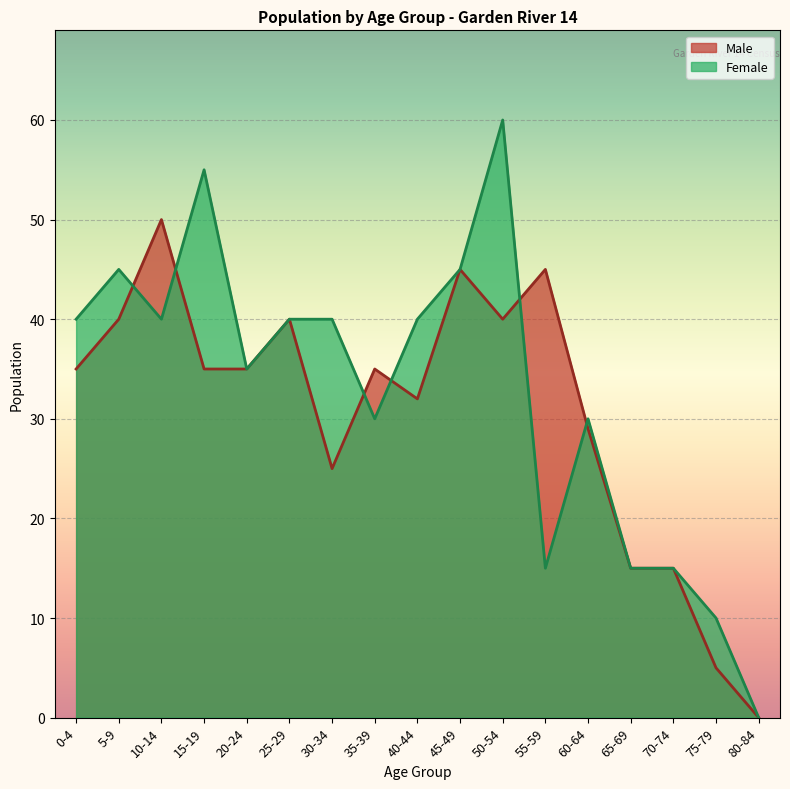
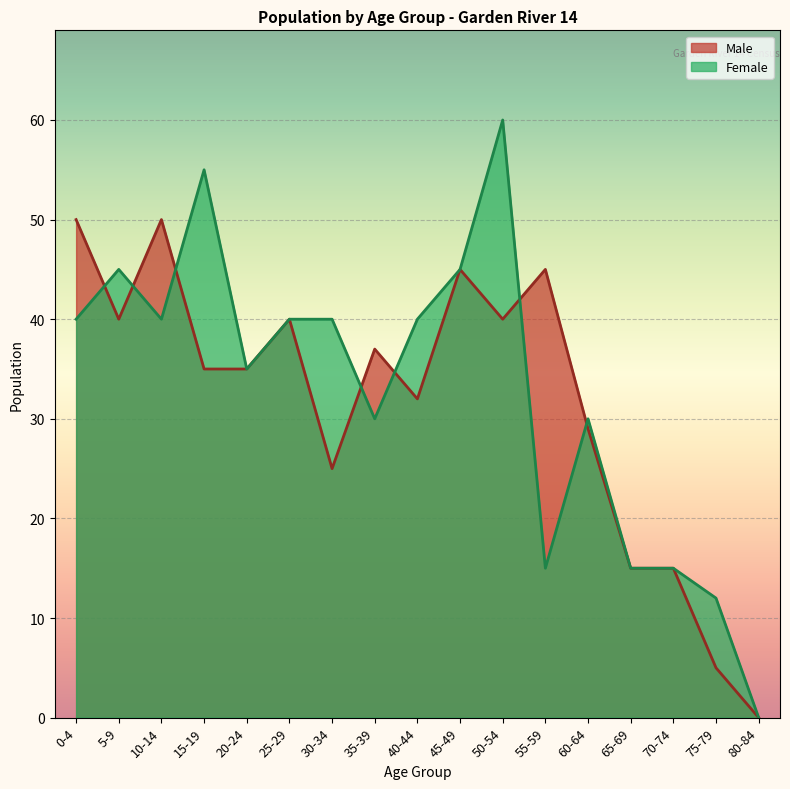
Male, 0-4: 35 -> 50
Male, 35-39: 35 -> 37
Female, 75-79: 10 -> 12
